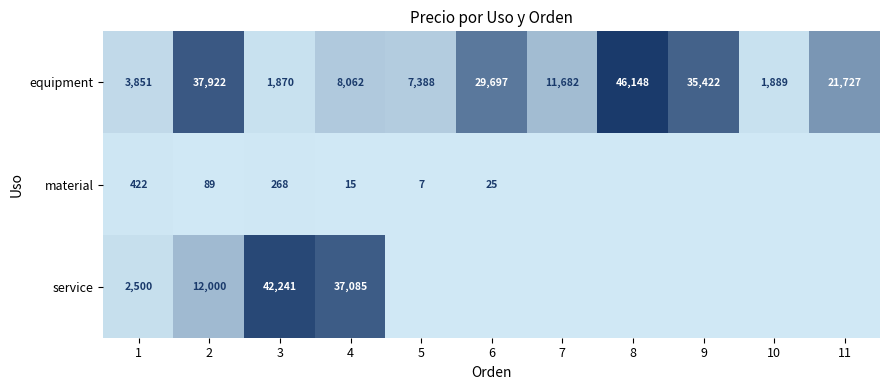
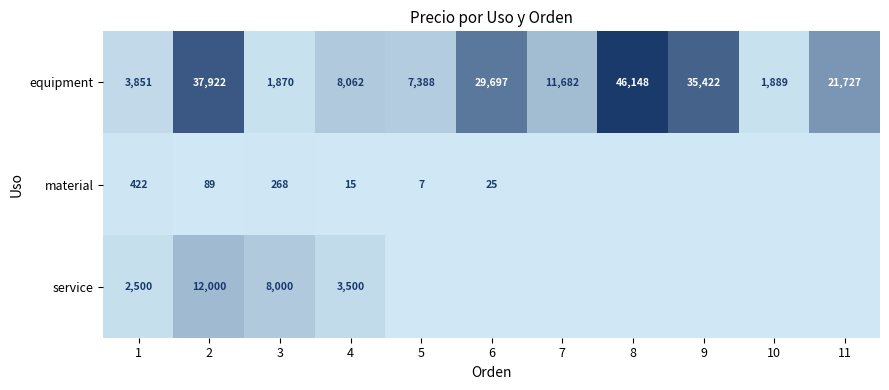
service, 3: 42,241 -> 8,000
service, 4: 37,085 -> 3,500
